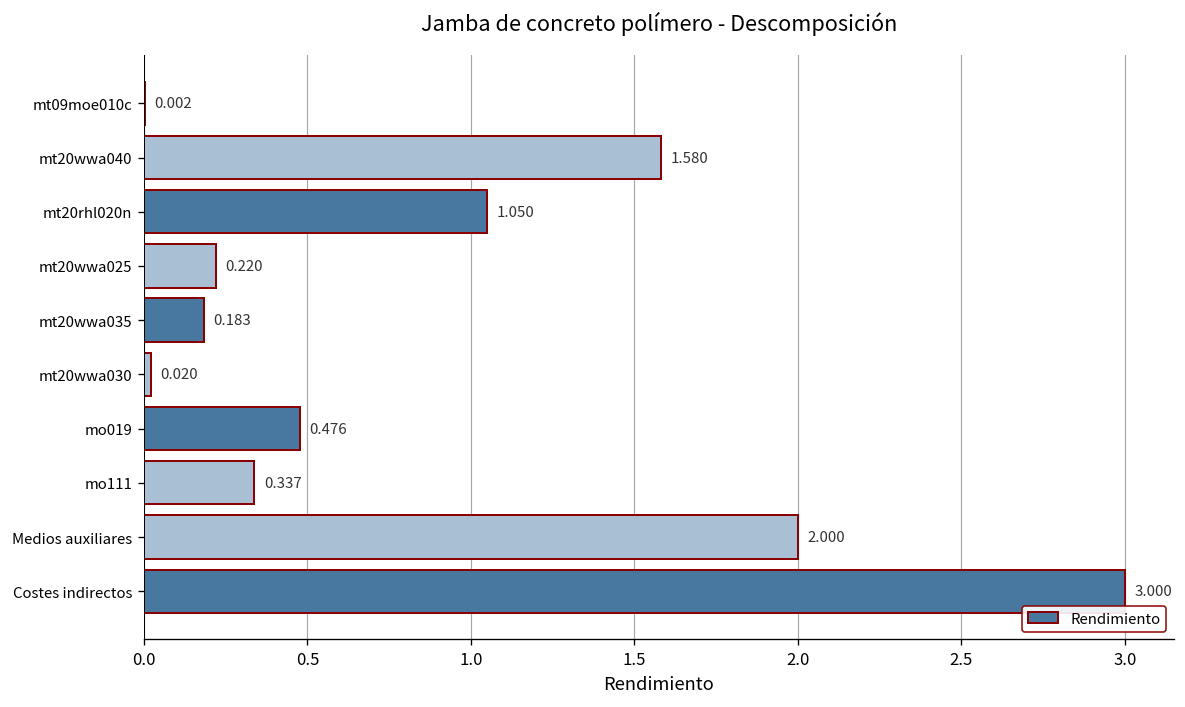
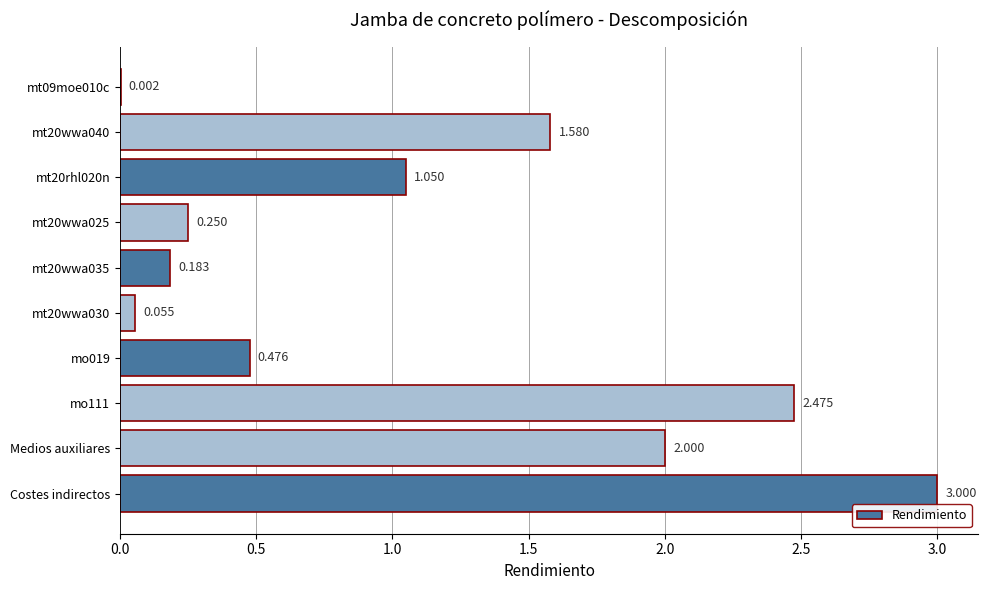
mt20wwa025: 0.220 -> 0.250
mt20wwa030: 0.020 -> 0.055
mo111: 0.337 -> 2.475
